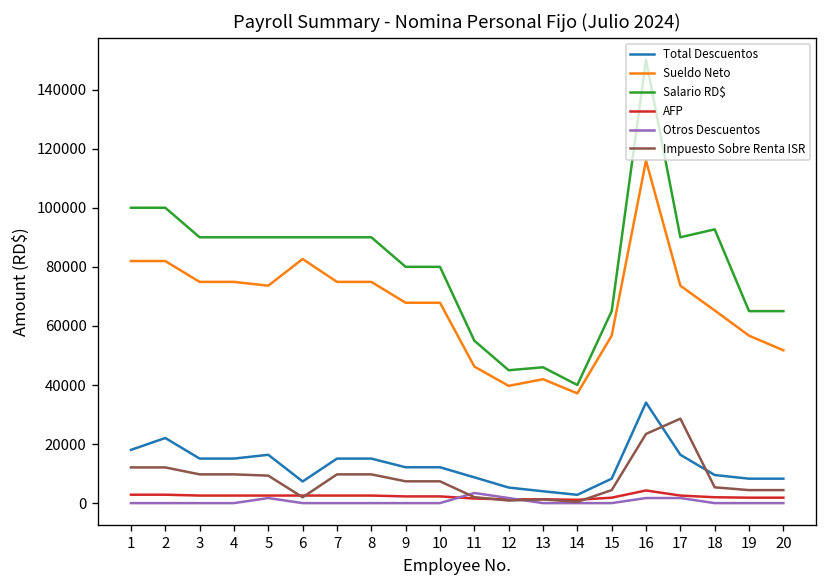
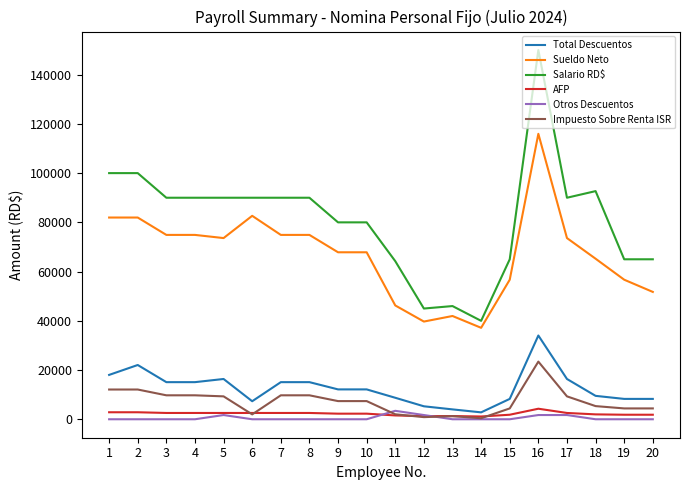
Salario RD$, 11: 55000 -> 64000
Impuesto Sobre Renta ISR, 17: 29000 -> 9000
